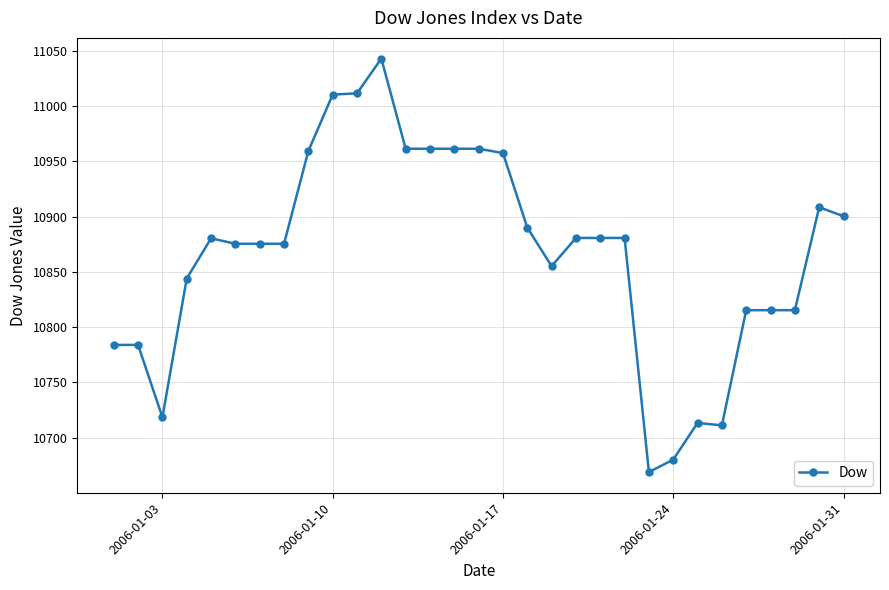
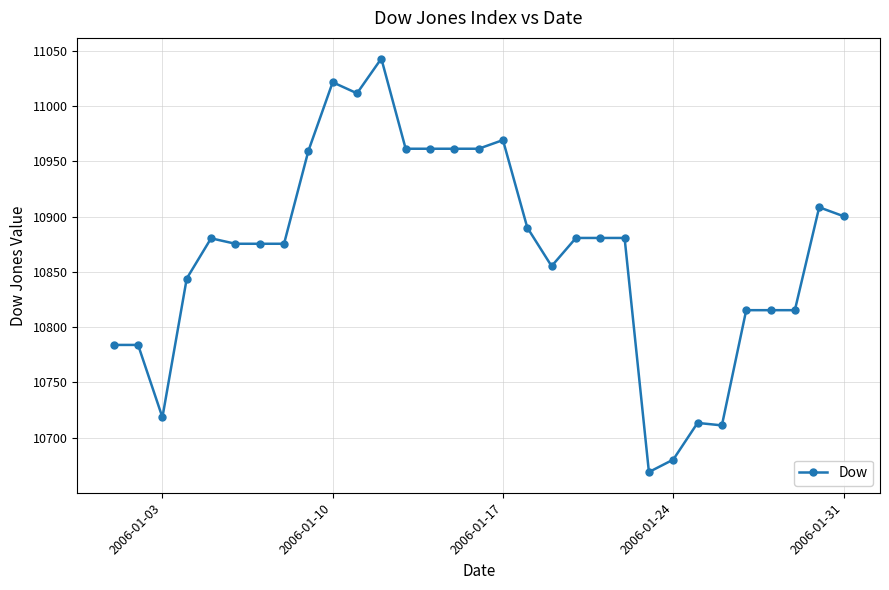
2006-01-10: 11010 -> 11022
2006-01-17: 10958 -> 10969
